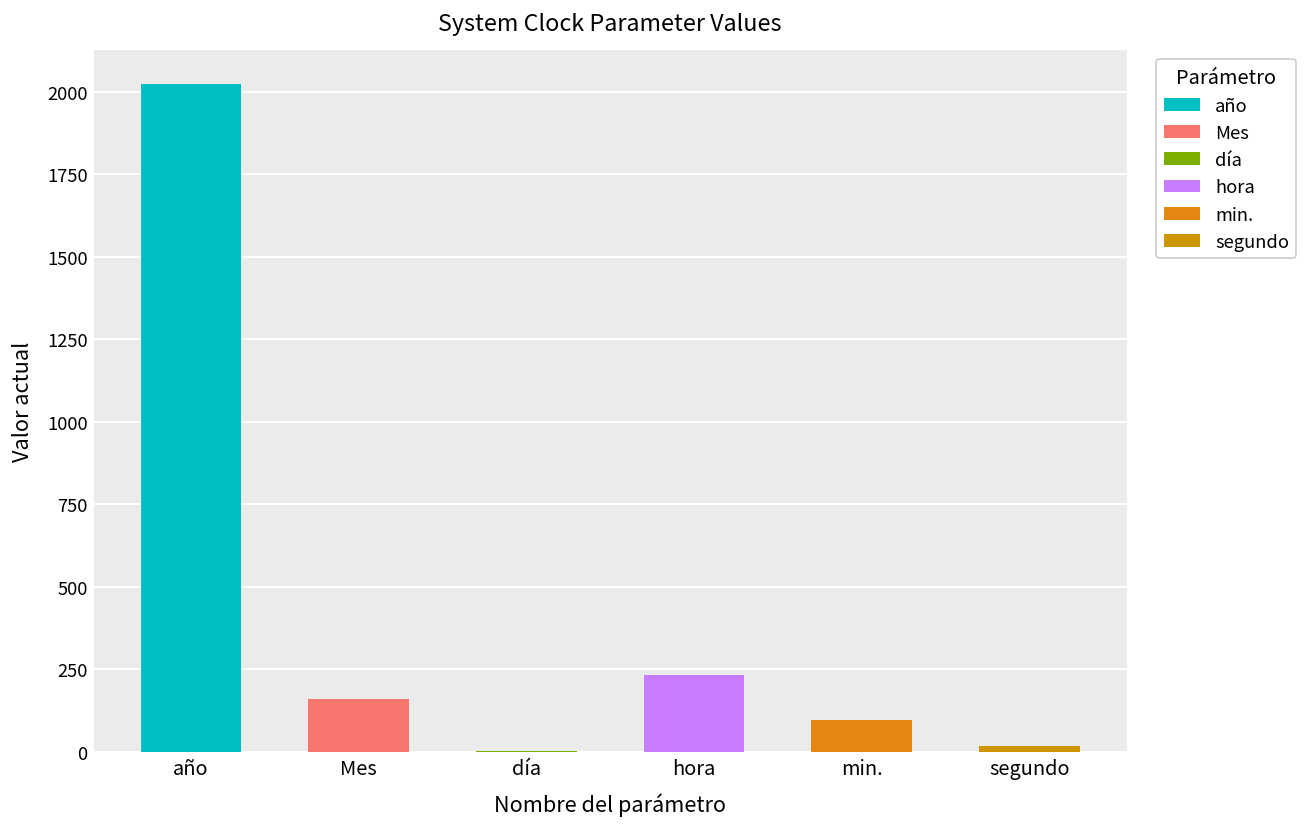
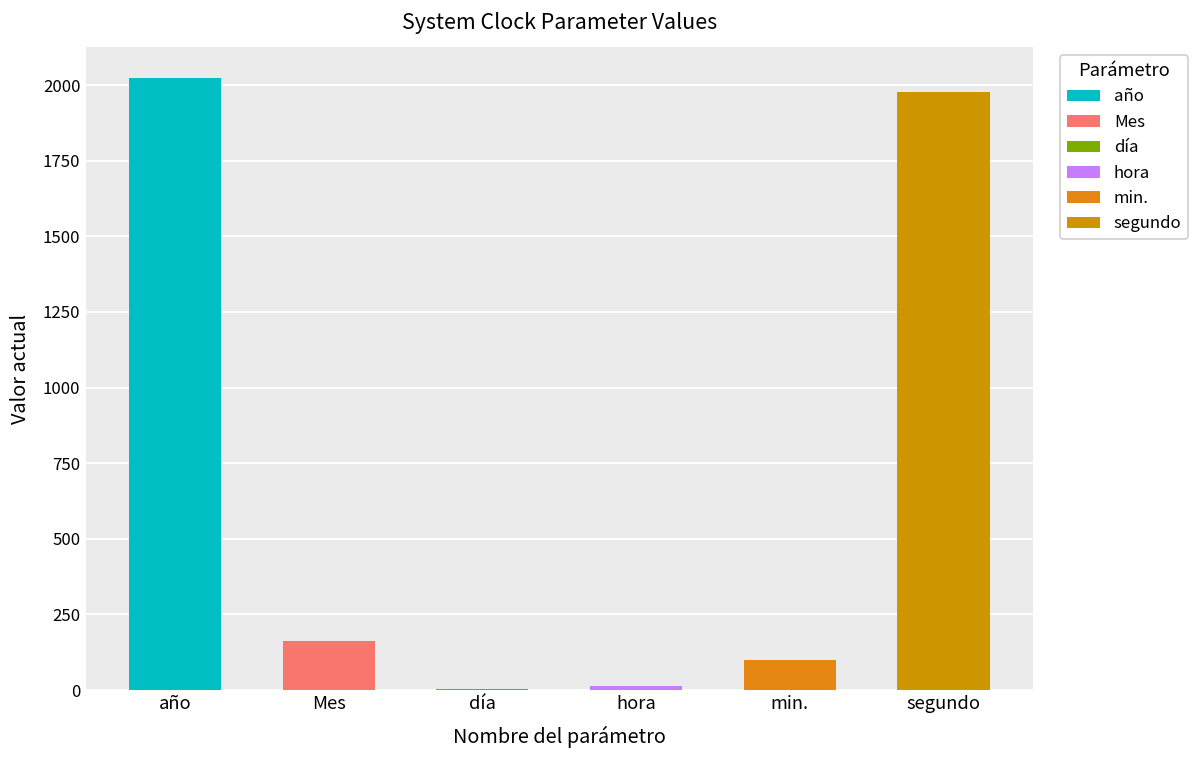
hora: 230 -> 10
segundo: 20 -> 1980
